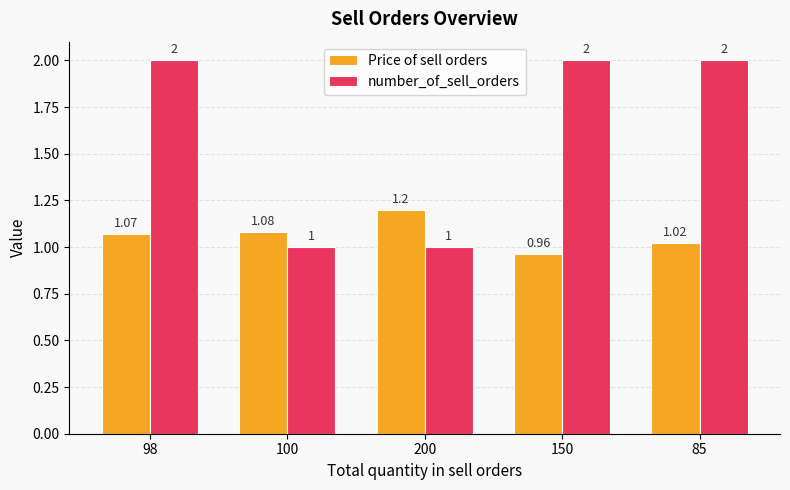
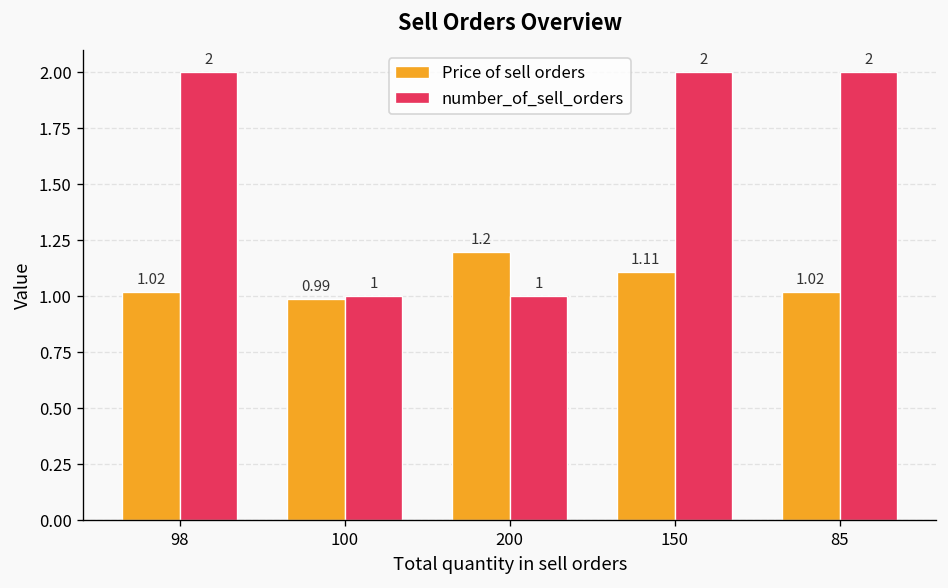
Price of sell orders, 98: 1.07 -> 1.02
Price of sell orders, 100: 1.08 -> 0.99
Price of sell orders, 150: 0.96 -> 1.11
